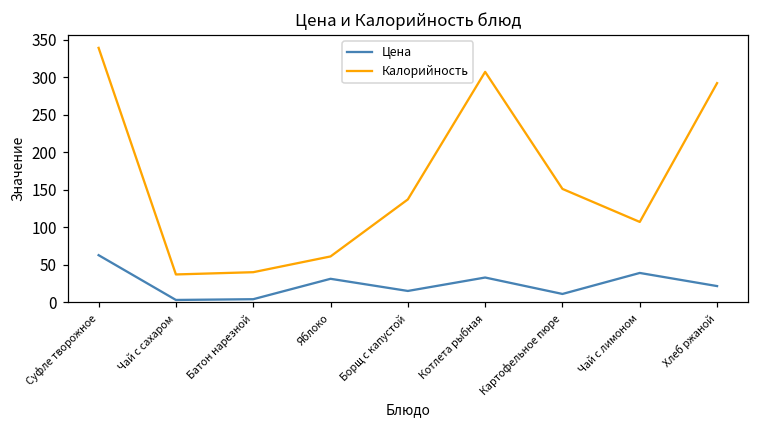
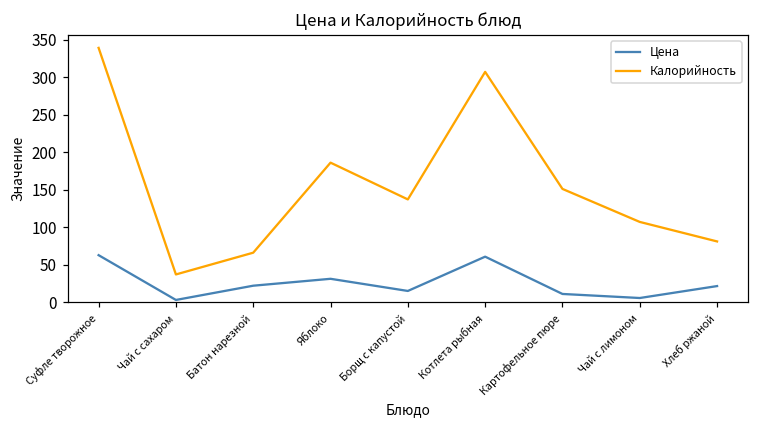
Цена, Батон нарезной: 0 -> 20
Калорийность, Батон нарезной: 40 -> 70
Калорийность, Яблоко: 60 -> 190
Цена, Котлета рыбная: 30 -> 60
Цена, Чай с лимоном: 40 -> 10
Калорийность, Хлеб ржаной: 290 -> 80
